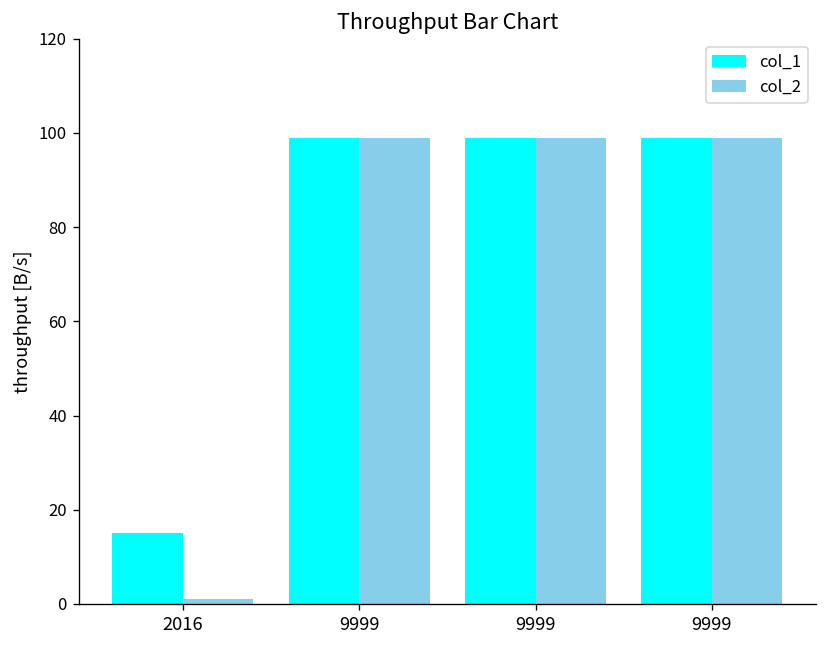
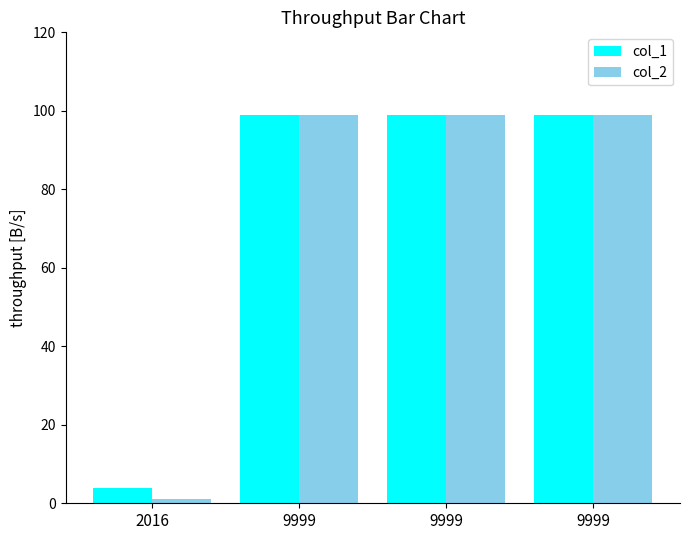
col_1, 2016: 15 -> 4
